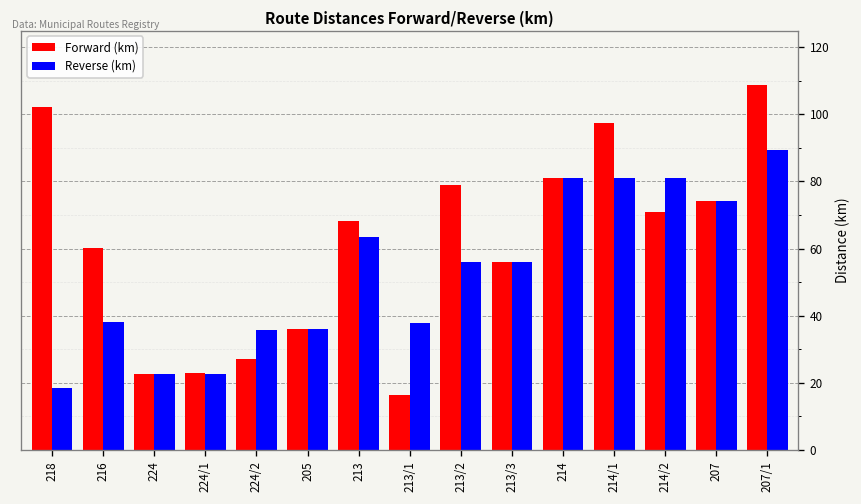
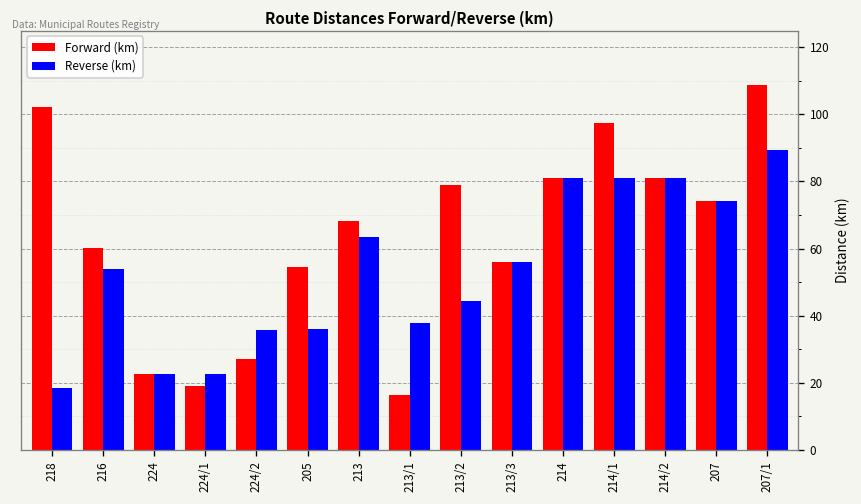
Reverse (km), 216: 38 -> 54
Forward (km), 224/1: 23 -> 19
Forward (km), 205: 36 -> 54
Reverse (km), 213/2: 56 -> 44
Forward (km), 214/2: 71 -> 81
